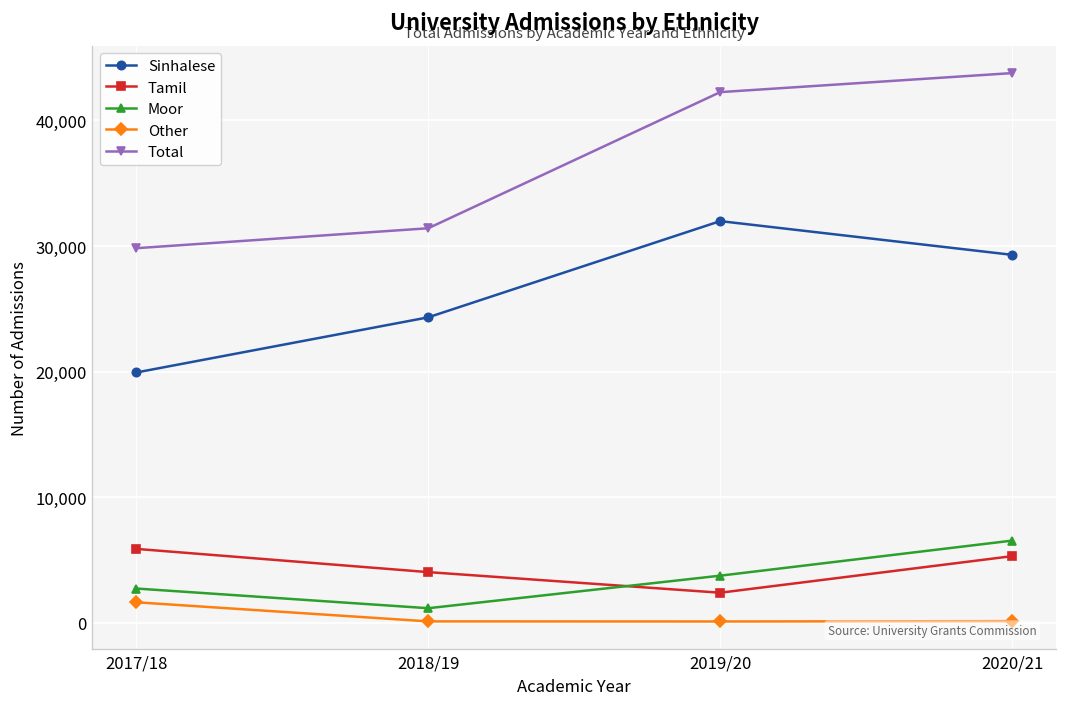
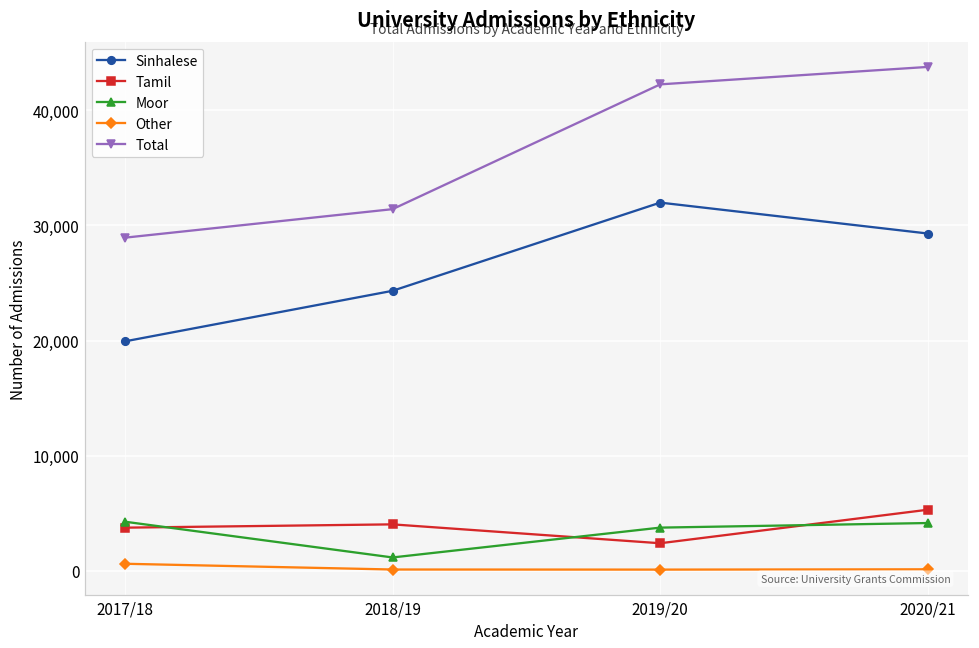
Tamil, 2017/18: 5,900 -> 3,700
Moor, 2017/18: 2,700 -> 4,300
Other, 2017/18: 1,600 -> 600
Total, 2017/18: 29,800 -> 28,900
Moor, 2020/21: 6,500 -> 4,100
